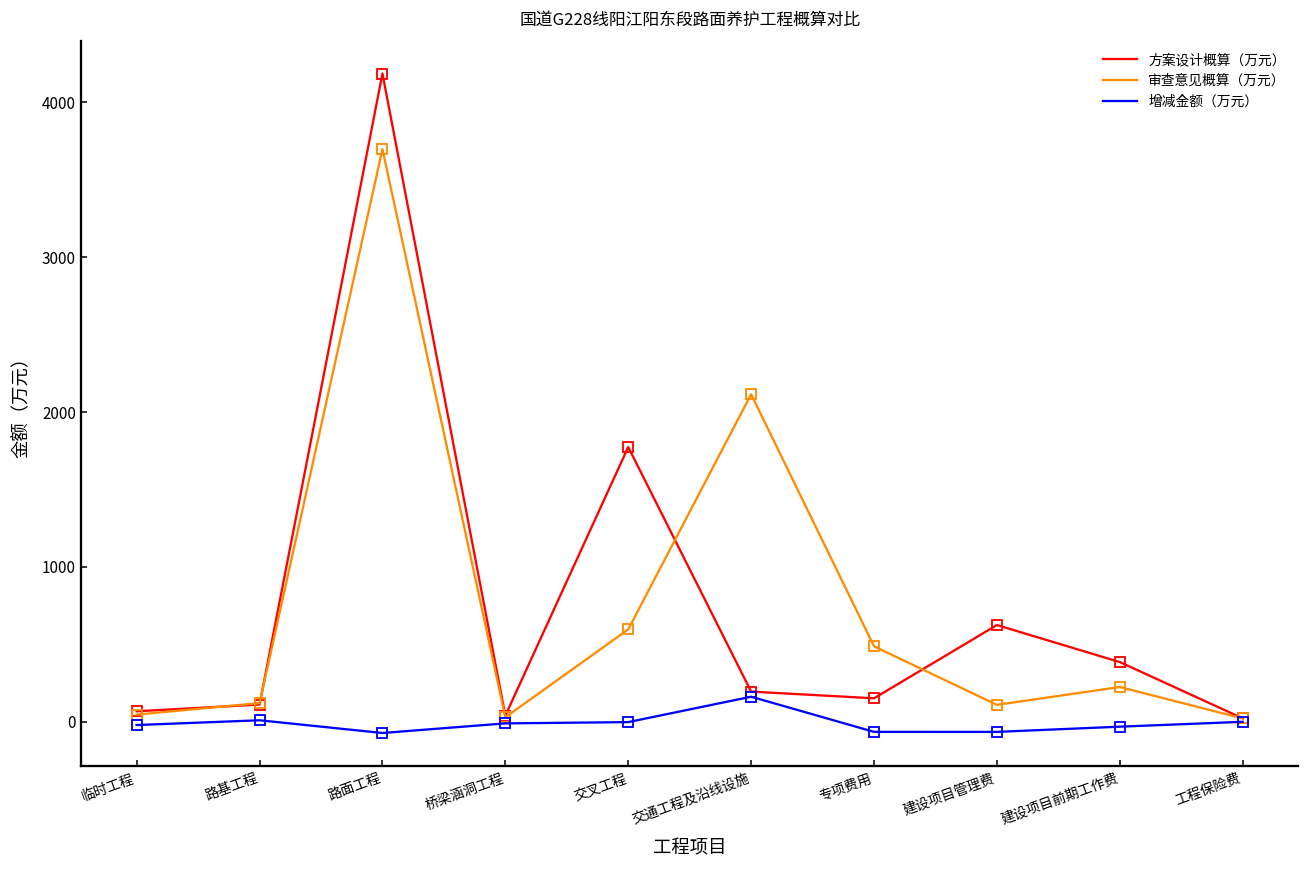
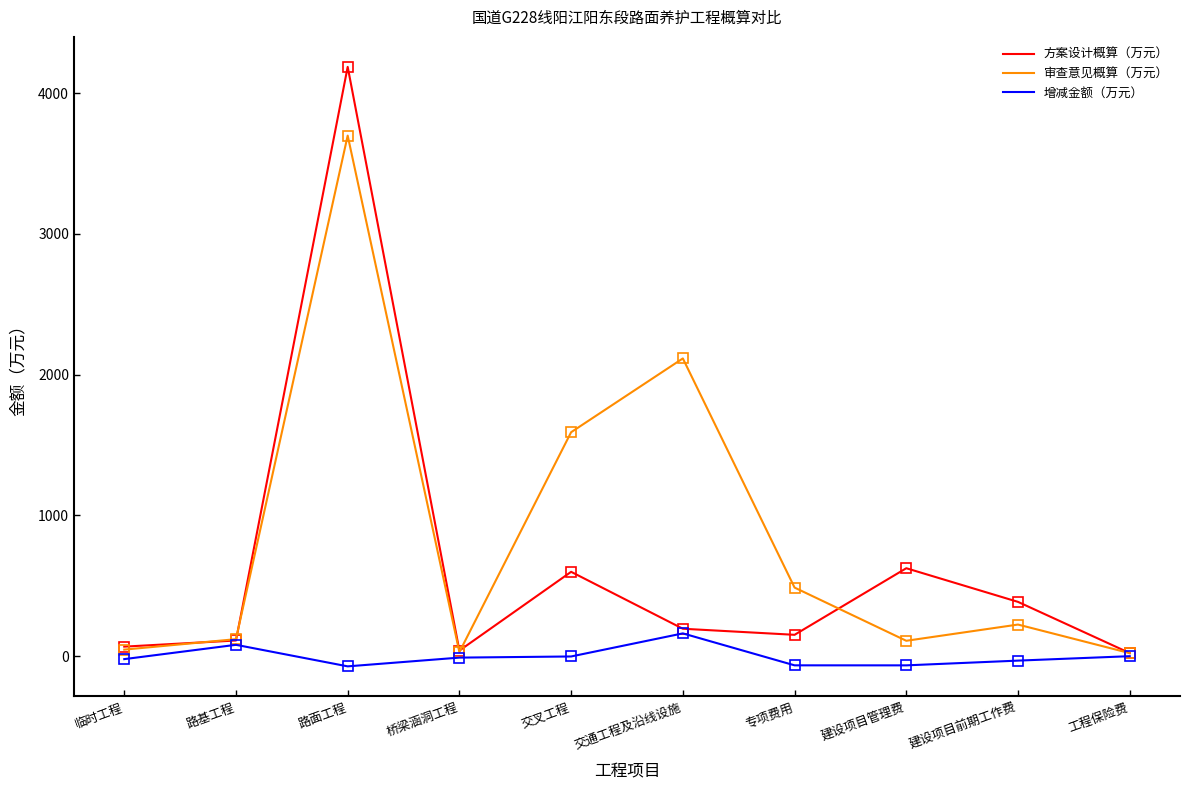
增减金额（万元）, 路基工程: 10 -> 80
方案设计概算（万元）, 交叉工程: 1770 -> 600
审查意见概算（万元）, 交叉工程: 600 -> 1590
